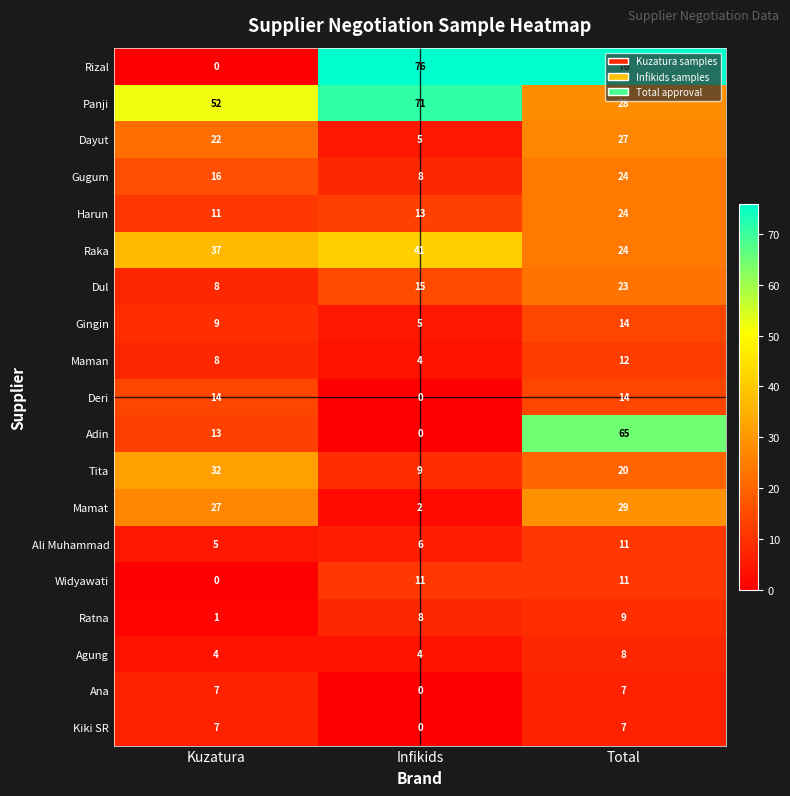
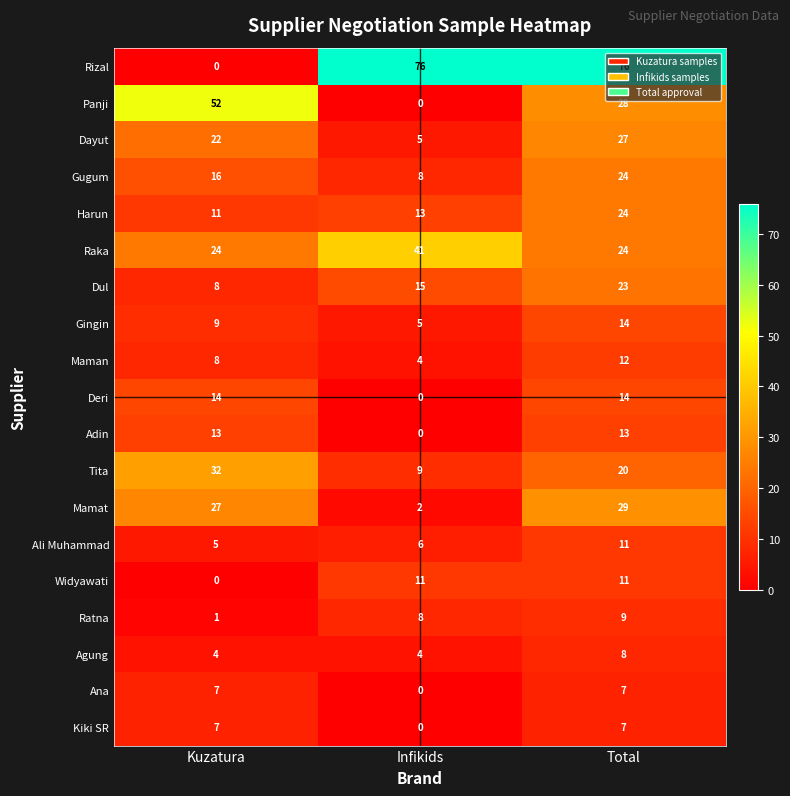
Panji, Infikids: 71 -> 0
Raka, Kuzatura: 37 -> 24
Adin, Total: 65 -> 13
